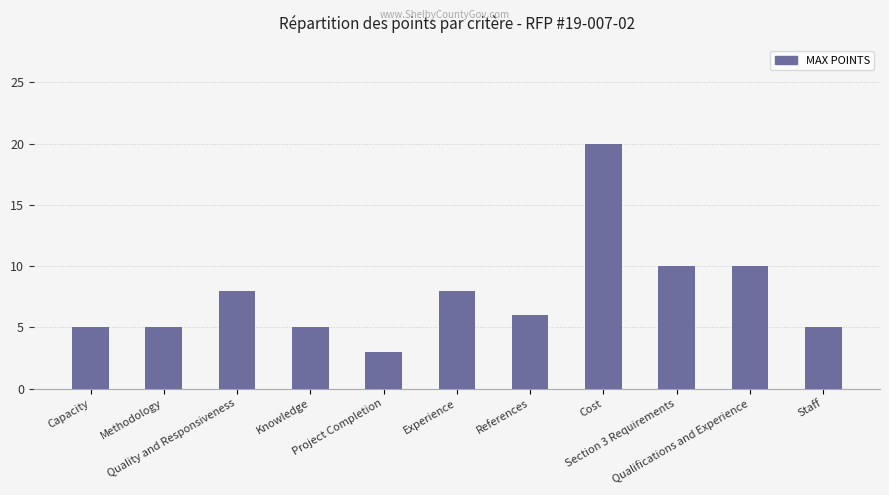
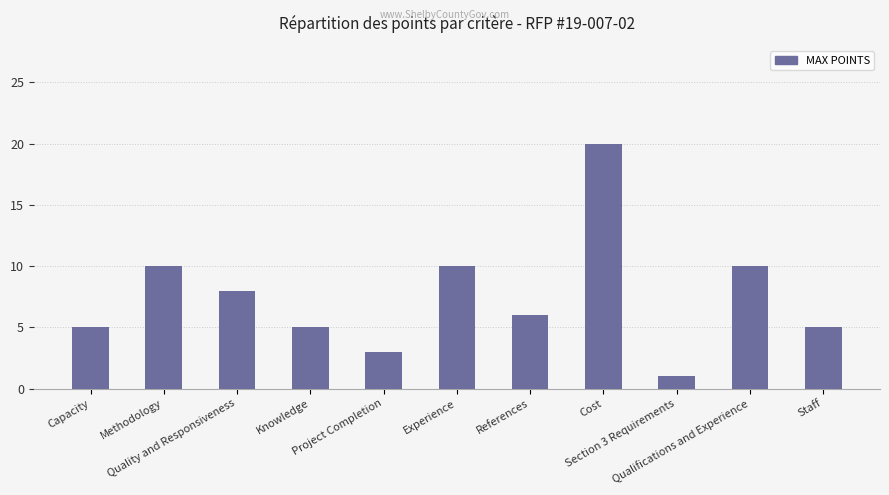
Methodology: 5 -> 10
Experience: 8 -> 10
Section 3 Requirements: 10 -> 1
